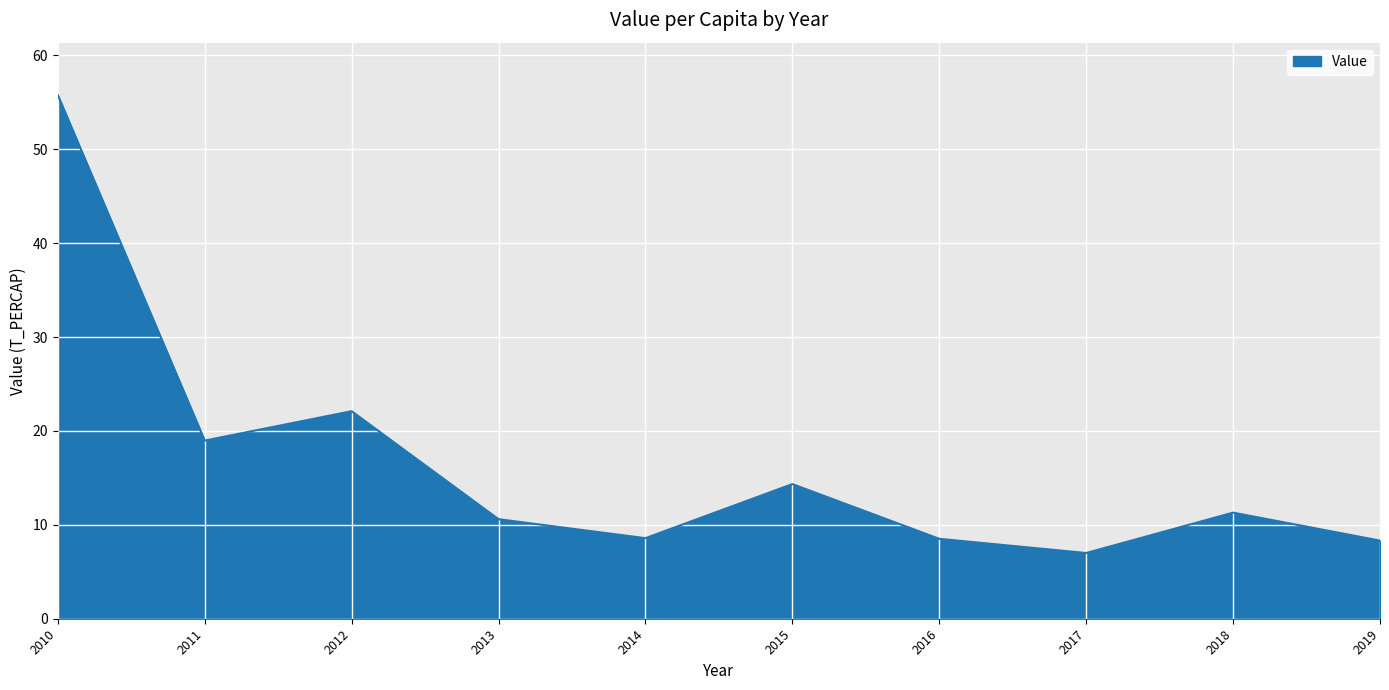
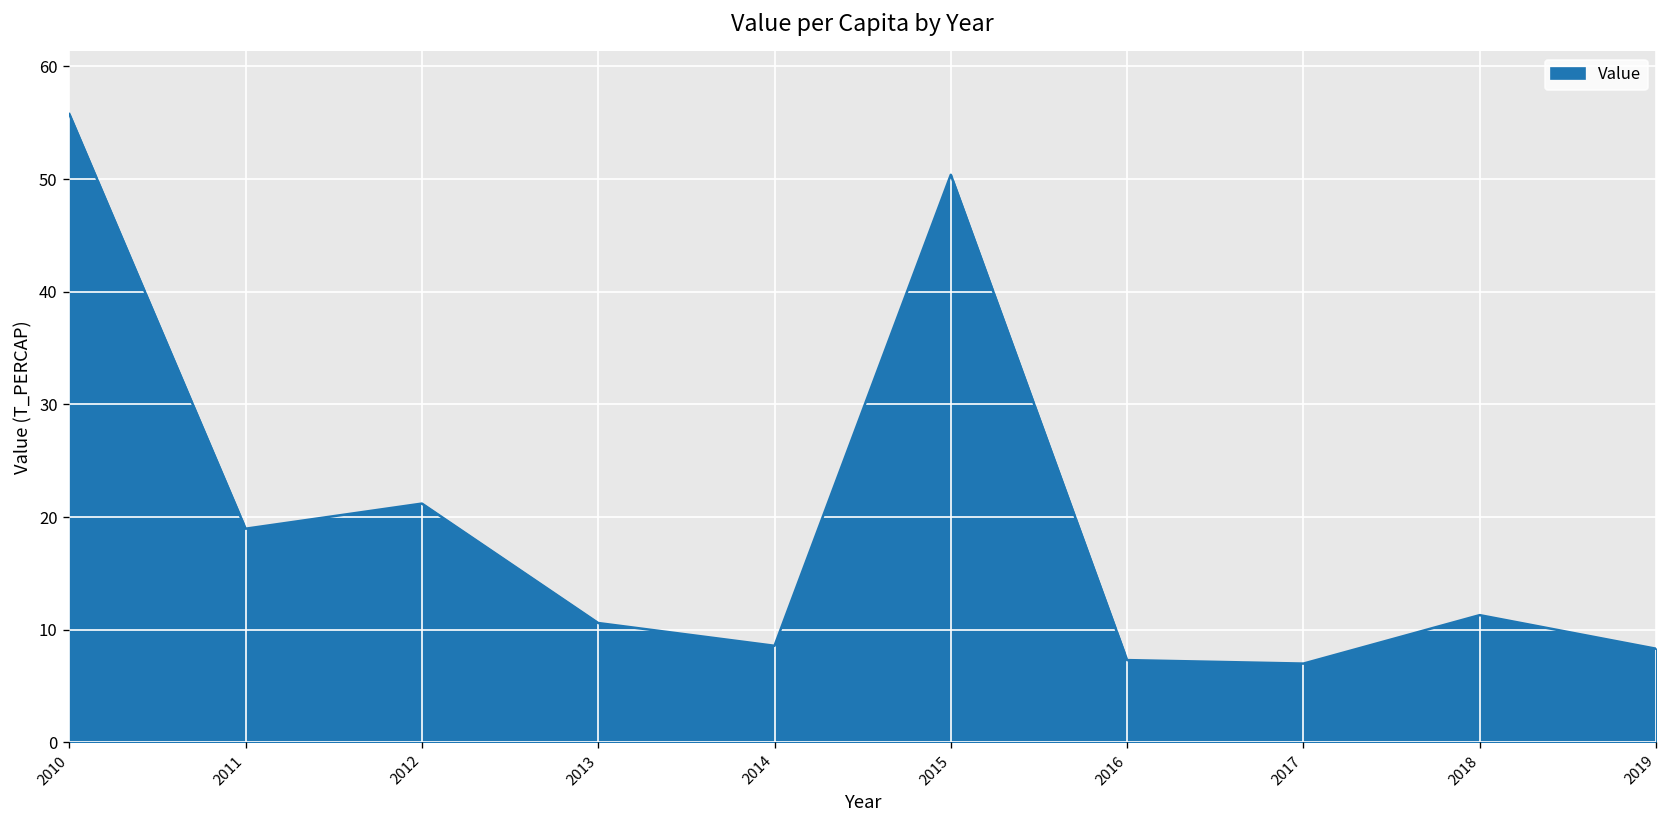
2012: 22 -> 21
2015: 14 -> 50
2016: 9 -> 7
